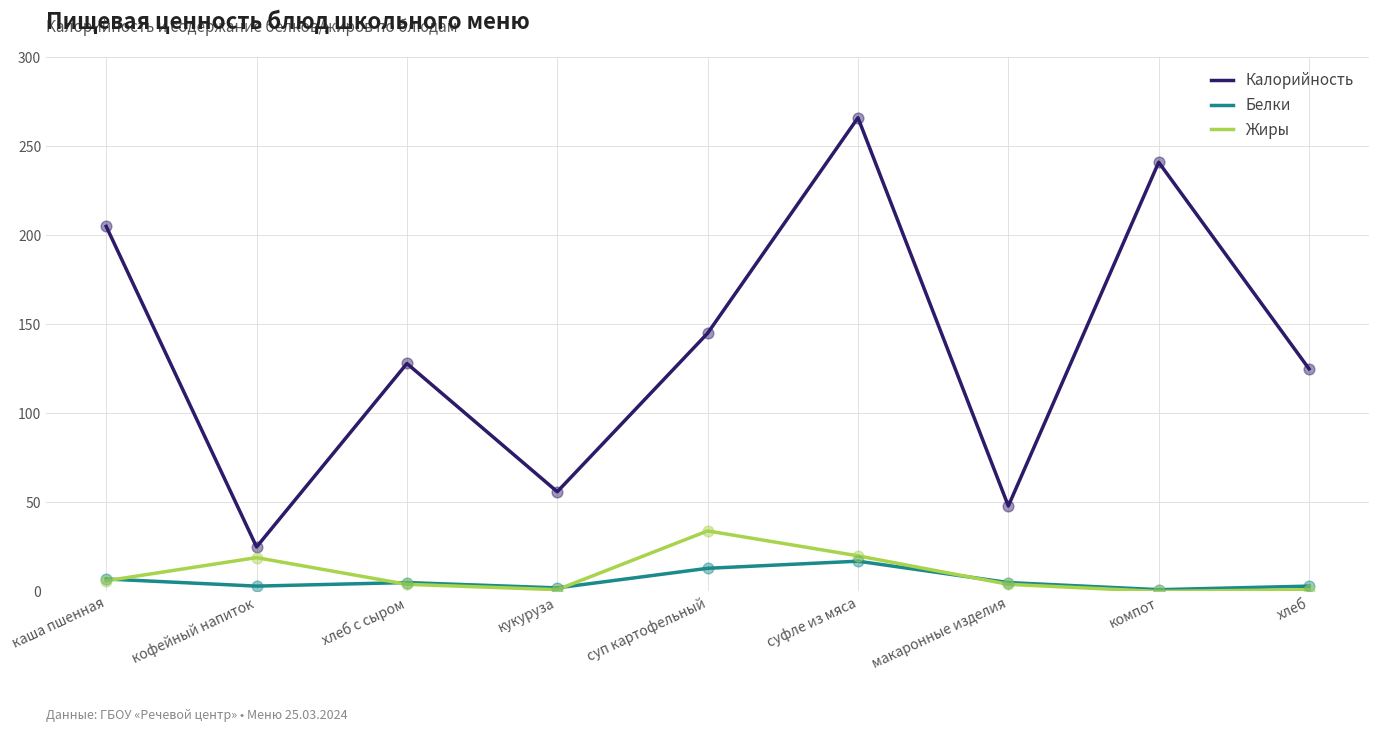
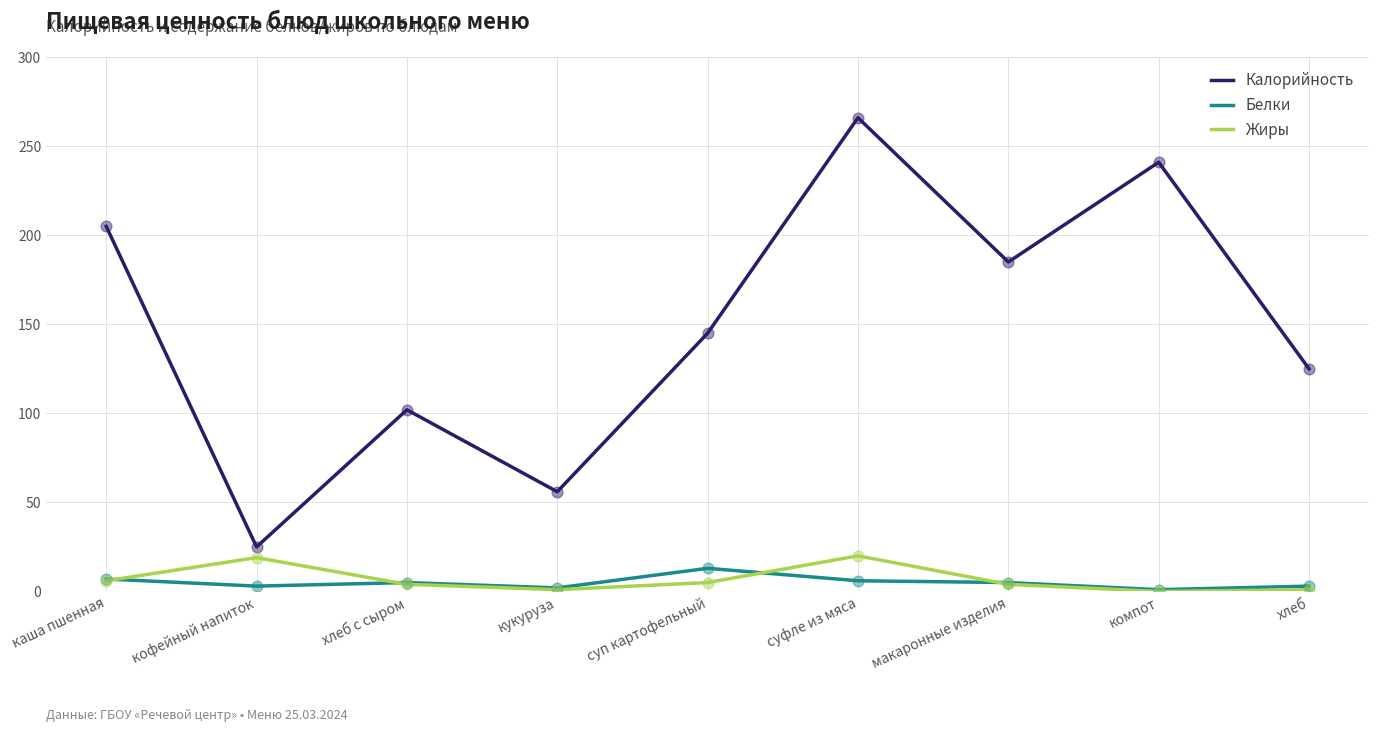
Калорийность, хлеб с сыром: 128 -> 102
Жиры, суп картофельный: 34 -> 5
Белки, суфле из мяса: 17 -> 6
Калорийность, макаронные изделия: 48 -> 185
